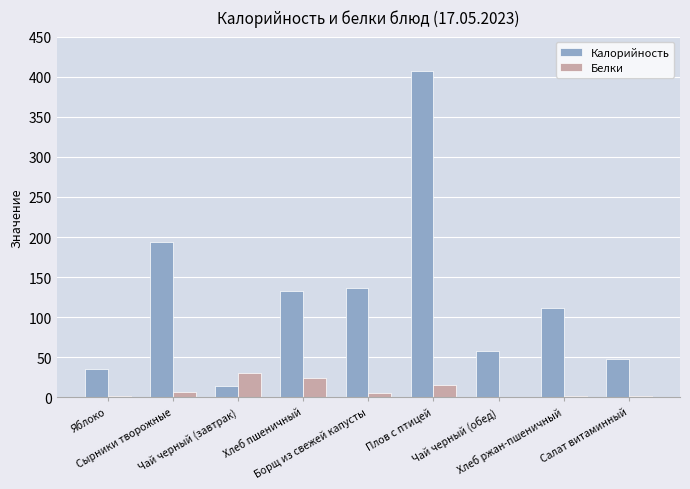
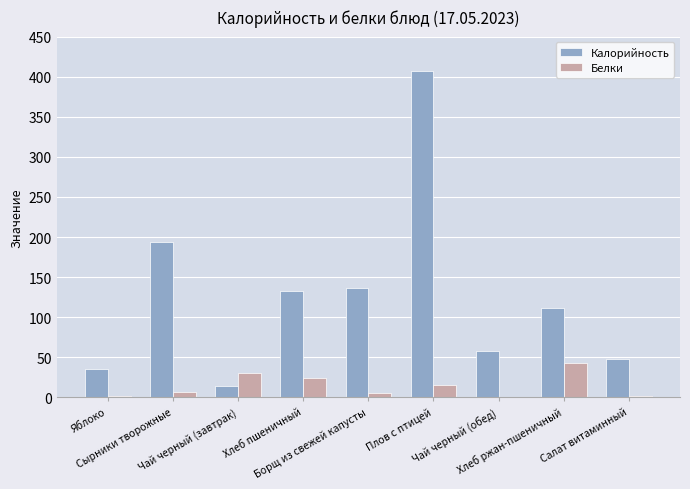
Белки, Хлеб ржан-пшеничный: 0 -> 40
